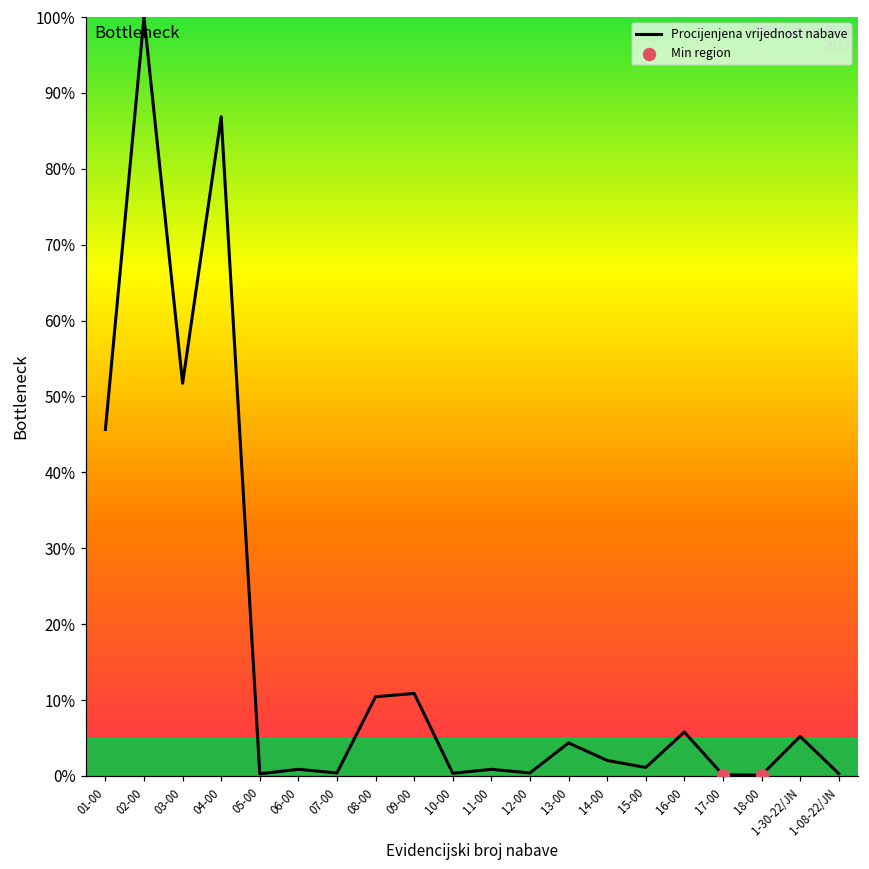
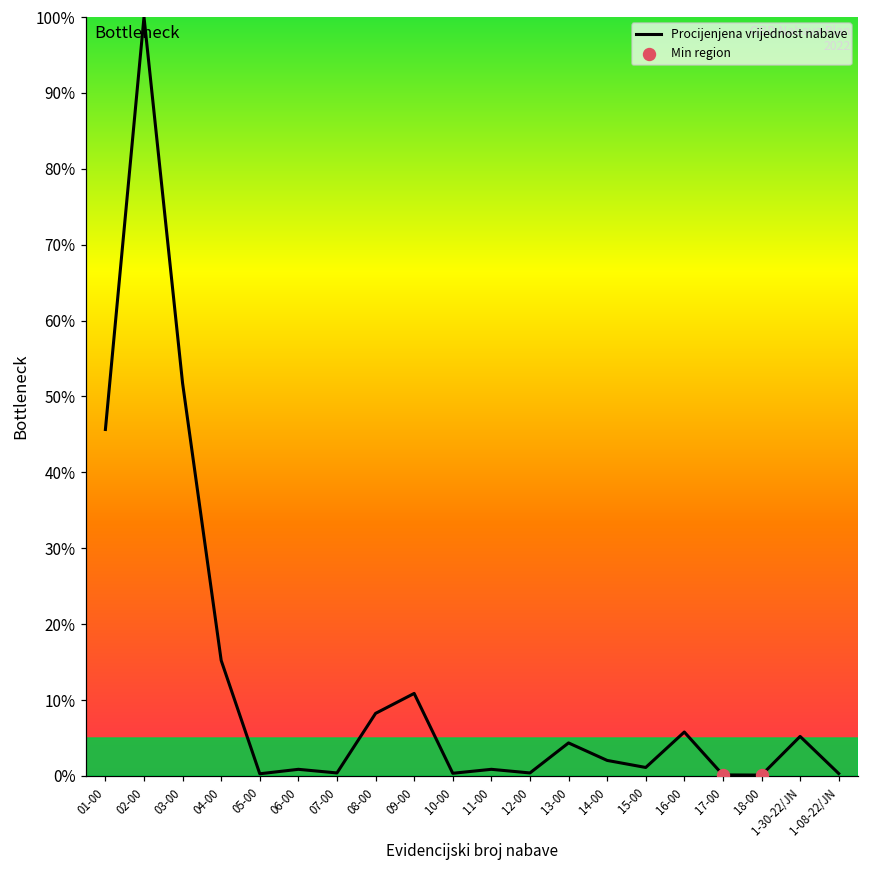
Procijenjena vrijednost nabave, 04-00: 87% -> 15%
Procijenjena vrijednost nabave, 08-00: 10% -> 8%
